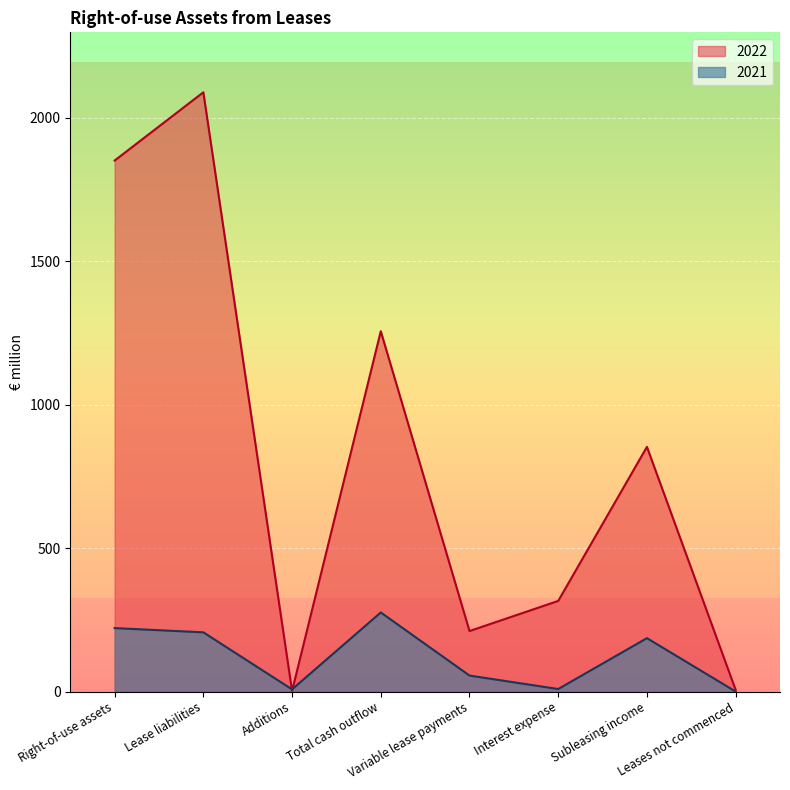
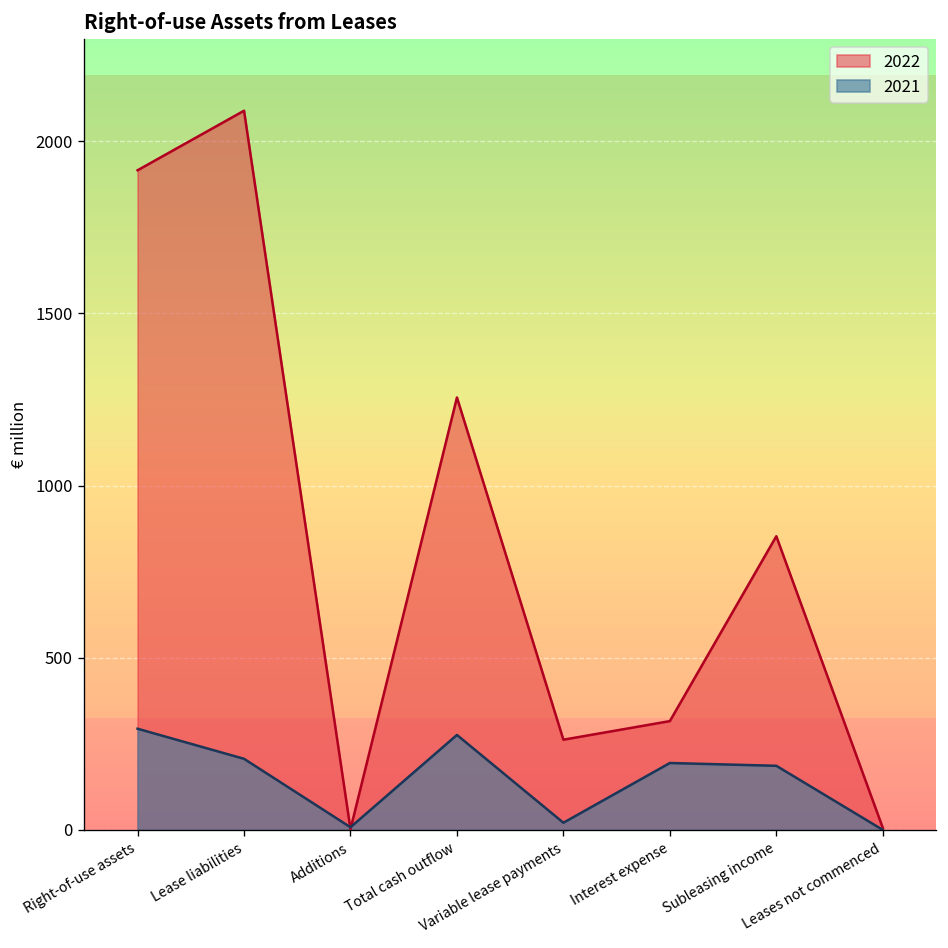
2022, Right-of-use assets: 1850 -> 1920
2021, Right-of-use assets: 220 -> 290
2022, Variable lease payments: 210 -> 260
2021, Variable lease payments: 60 -> 20
2021, Interest expense: 10 -> 190
